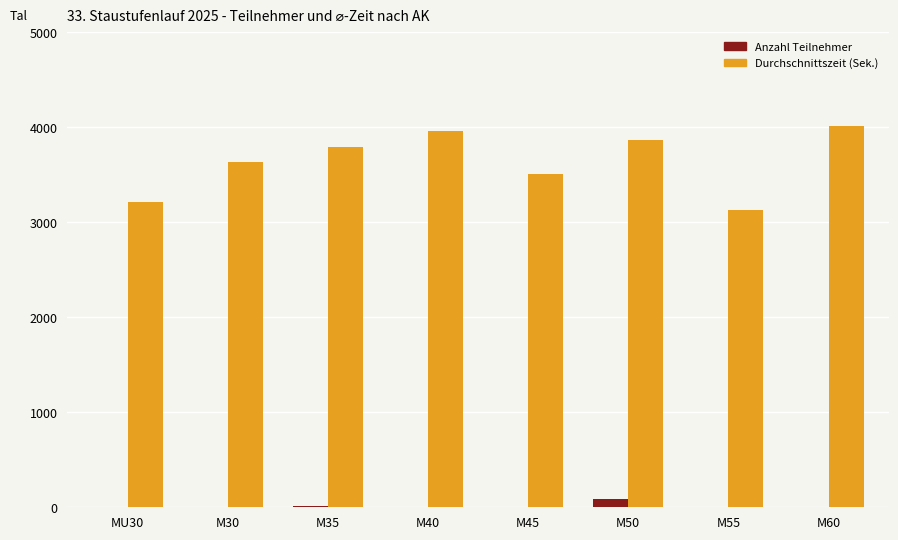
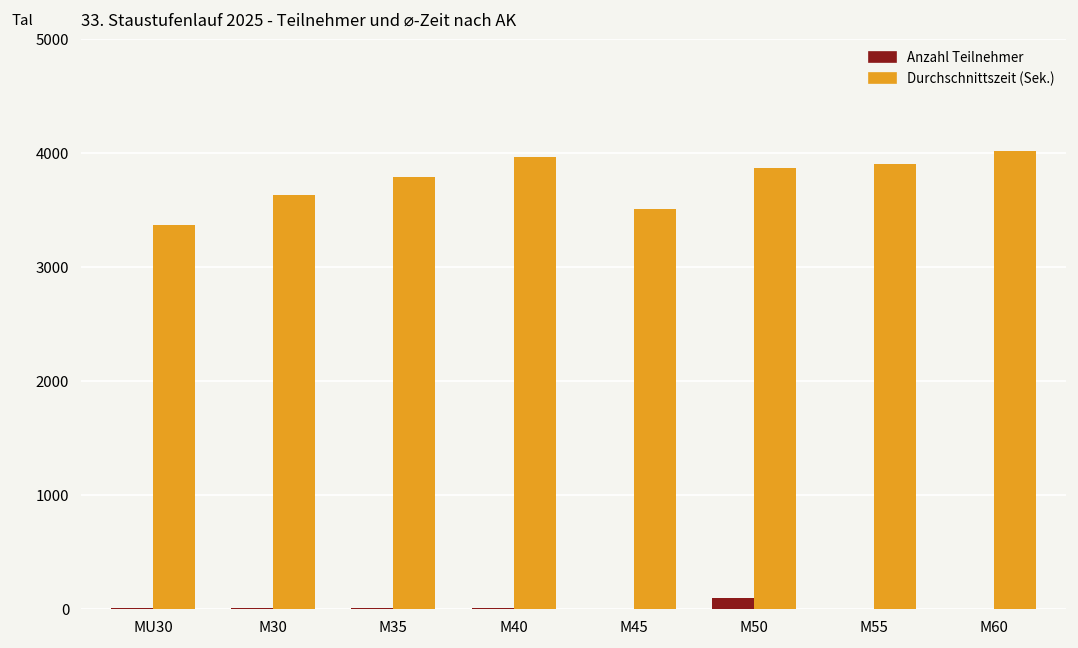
Durchschnittszeit (Sek.), MU30: 3200 -> 3400
Durchschnittszeit (Sek.), M55: 3100 -> 3900
